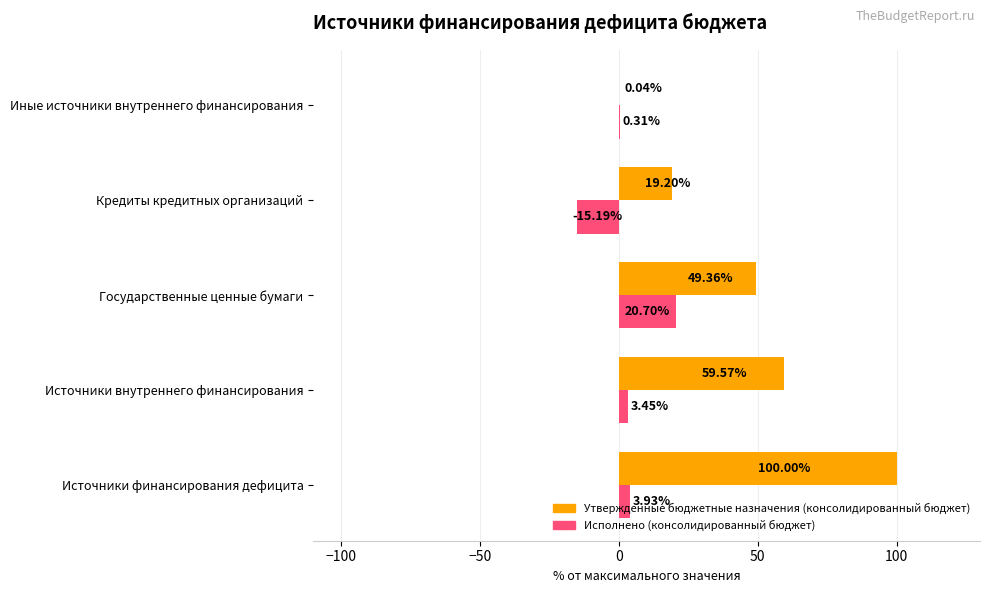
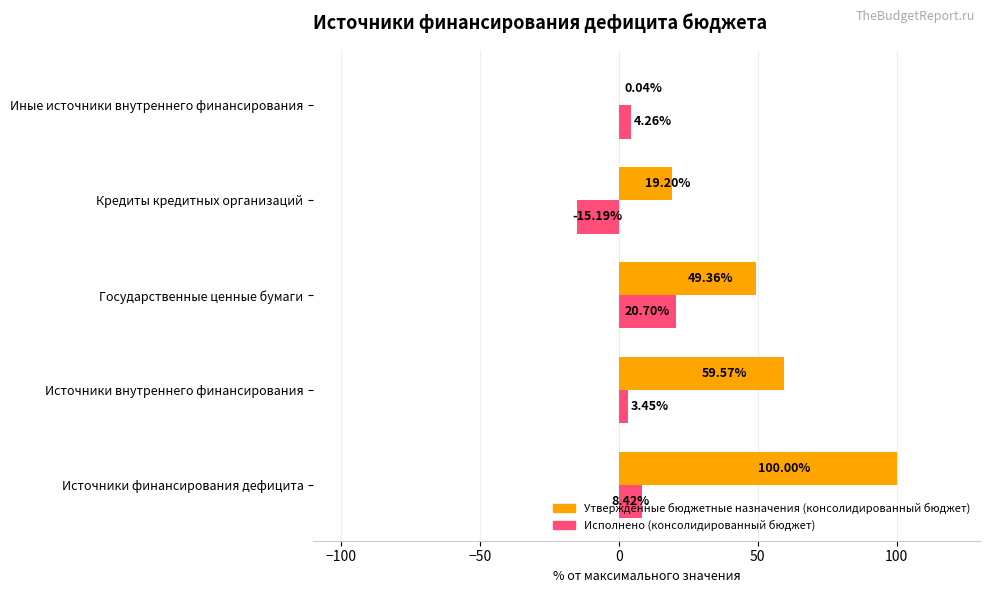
Исполнено (консолидированный бюджет), Иные источники внутреннего финансирования: 0.31% -> 4.26%
Исполнено (консолидированный бюджет), Источники финансирования дефицита: 3.93% -> 8.42%
